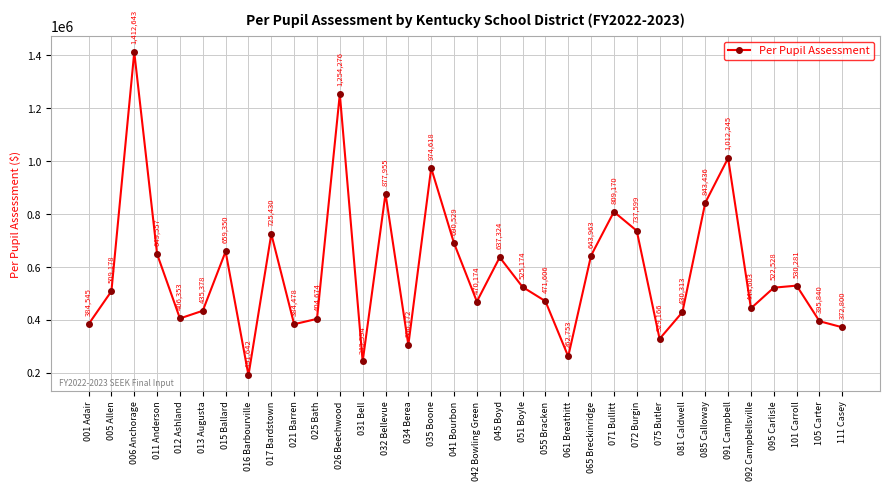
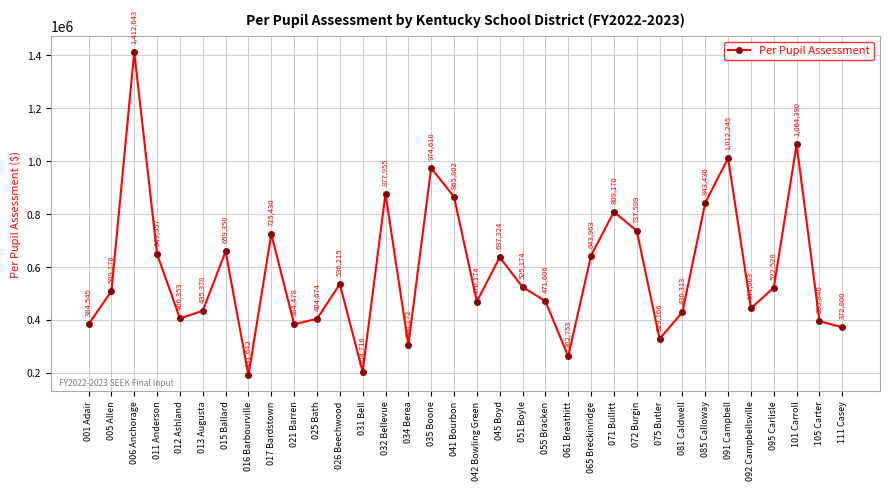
026 Beechwood: 1,254,276 -> 536,215
031 Bell: 243,594 -> 204,716
041 Bourbon: 690,529 -> 865,802
101 Carroll: 530,281 -> 1,064,390
